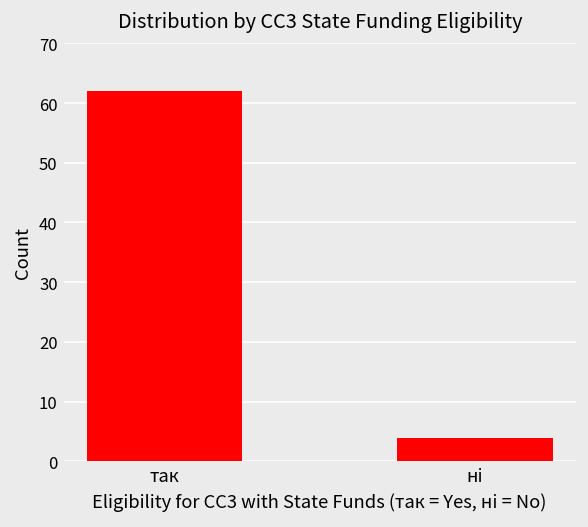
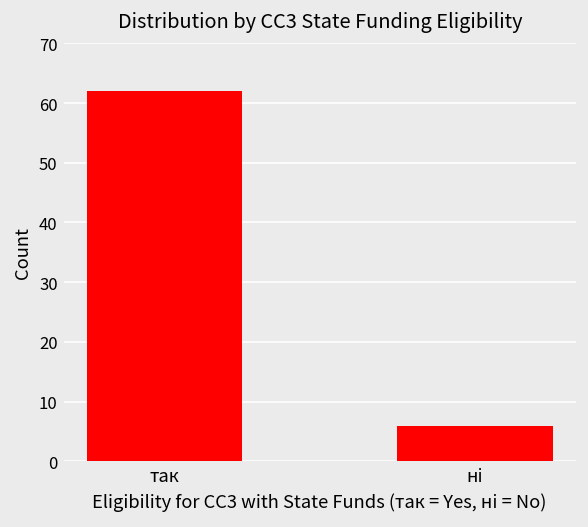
ні: 4 -> 6
